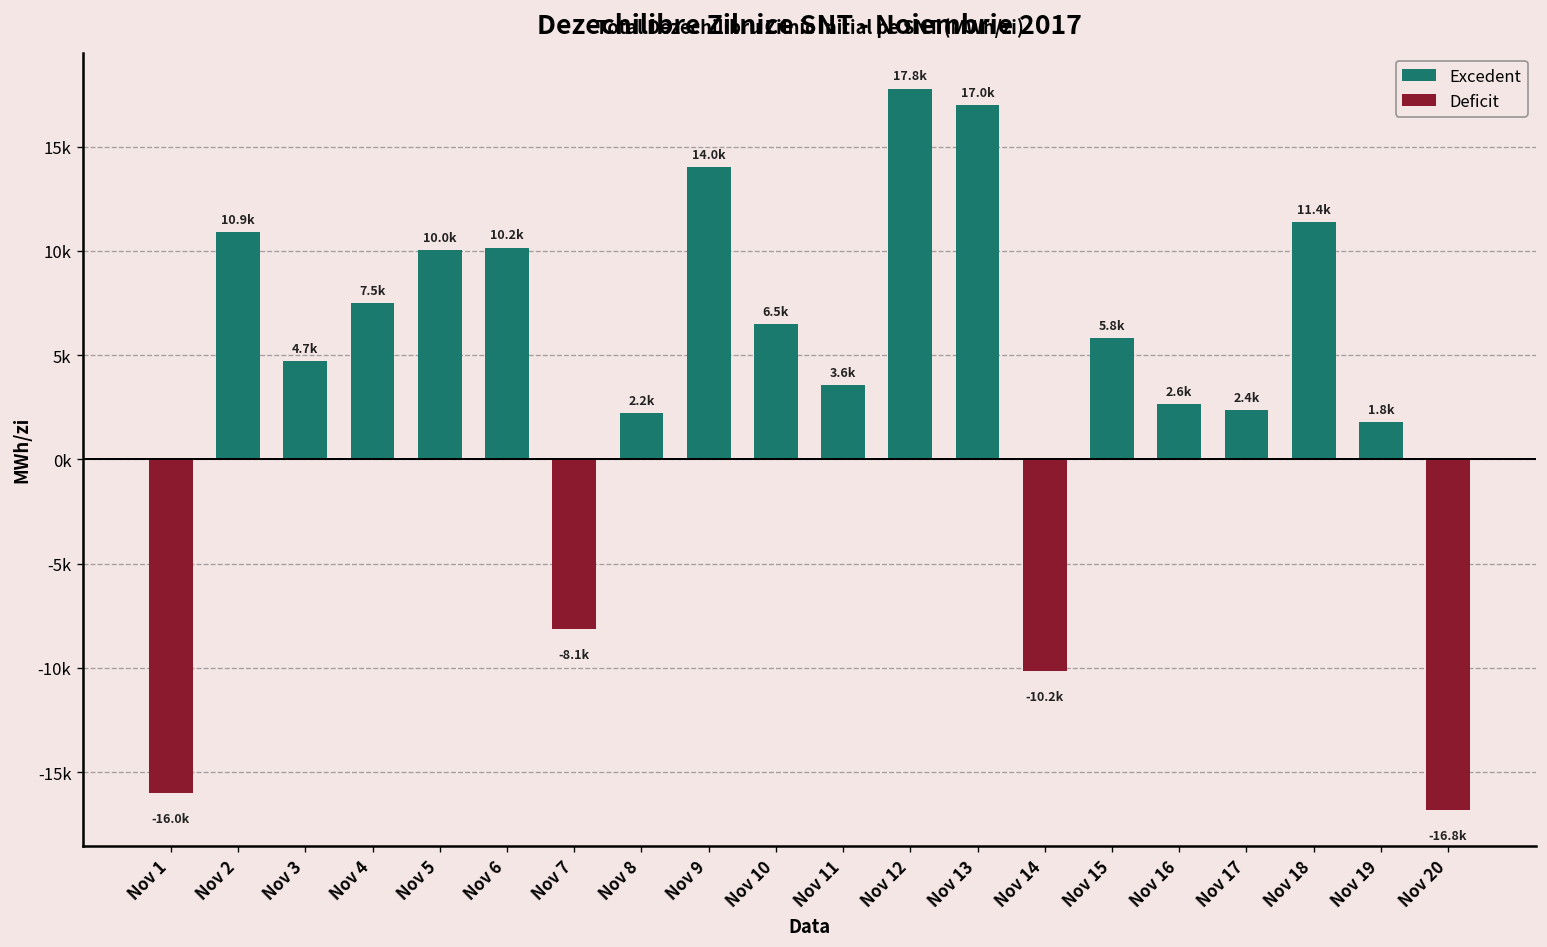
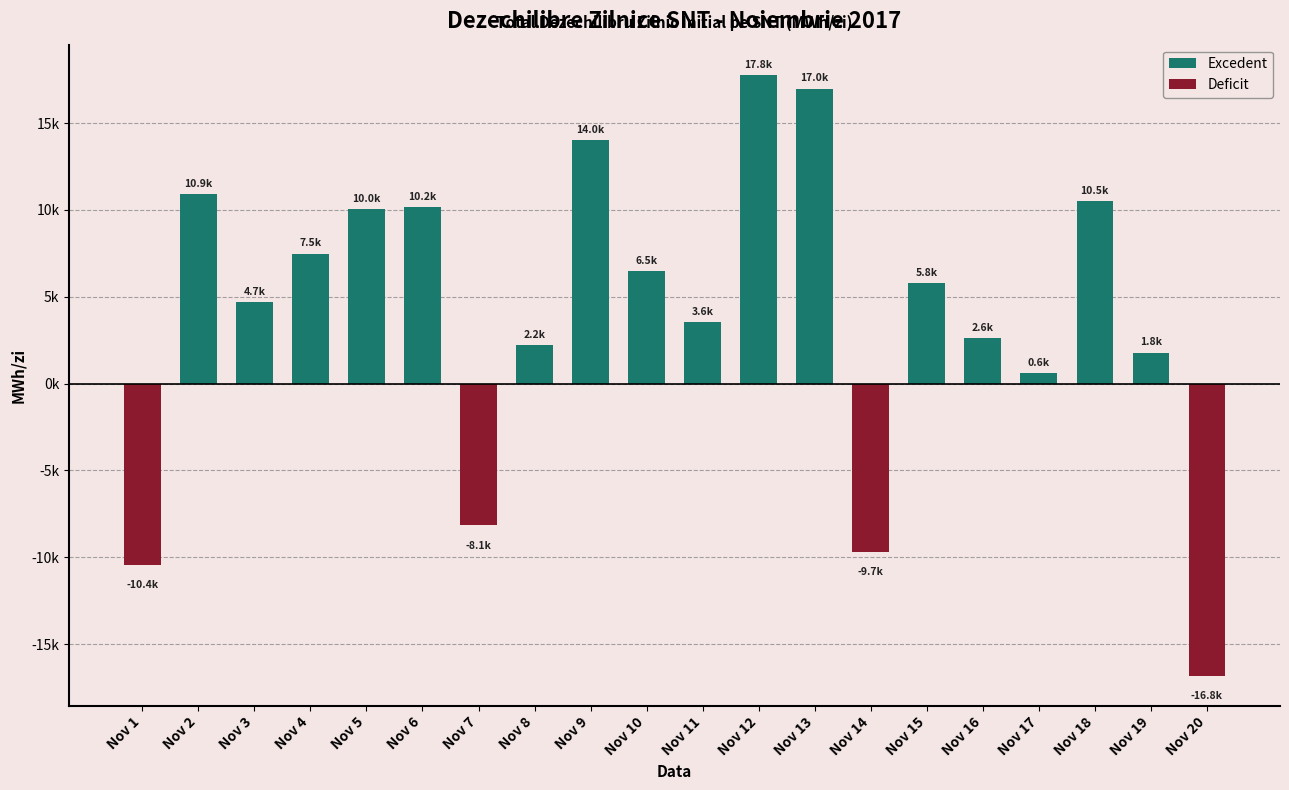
Deficit, Nov 1: -16.0k -> -10.4k
Deficit, Nov 14: -10.2k -> -9.7k
Excedent, Nov 17: 2.4k -> 0.6k
Excedent, Nov 18: 11.4k -> 10.5k
